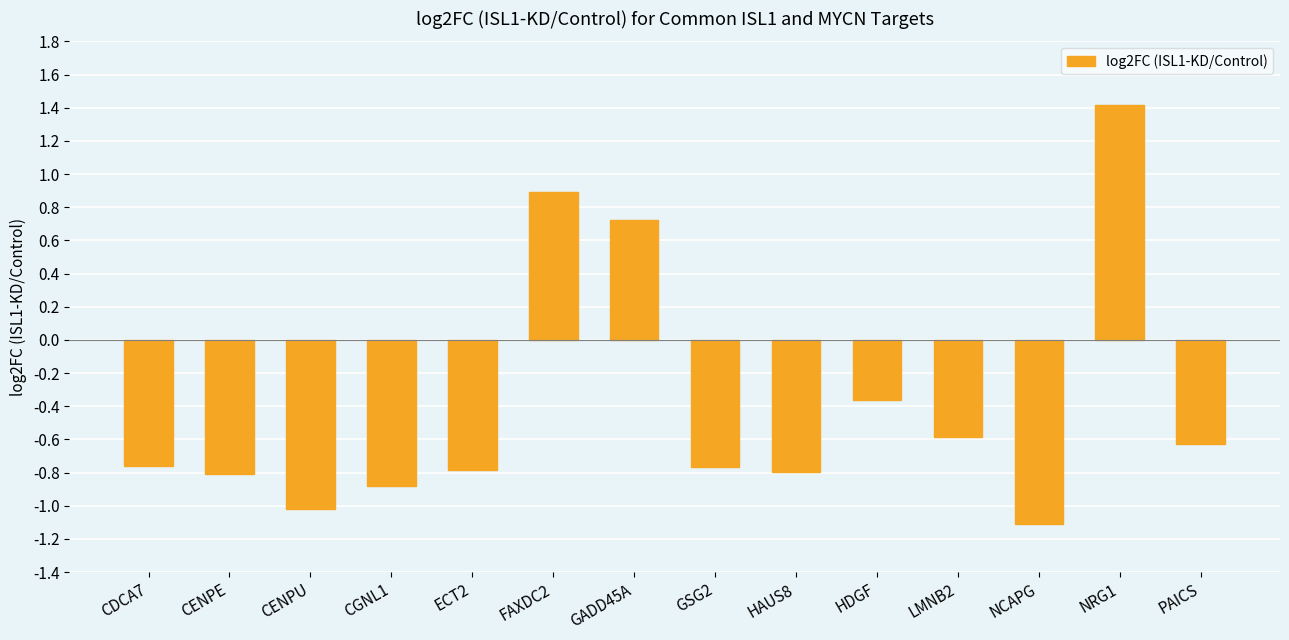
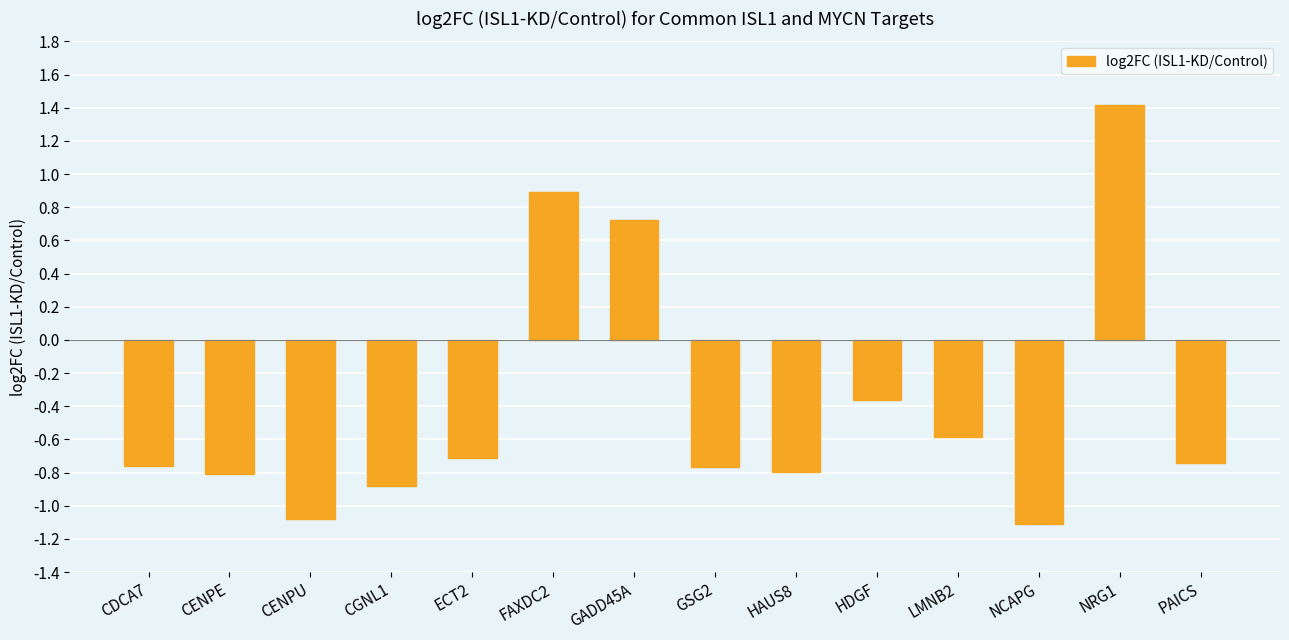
CENPU: -1.02 -> -1.08
ECT2: -0.78 -> -0.71
PAICS: -0.63 -> -0.74
